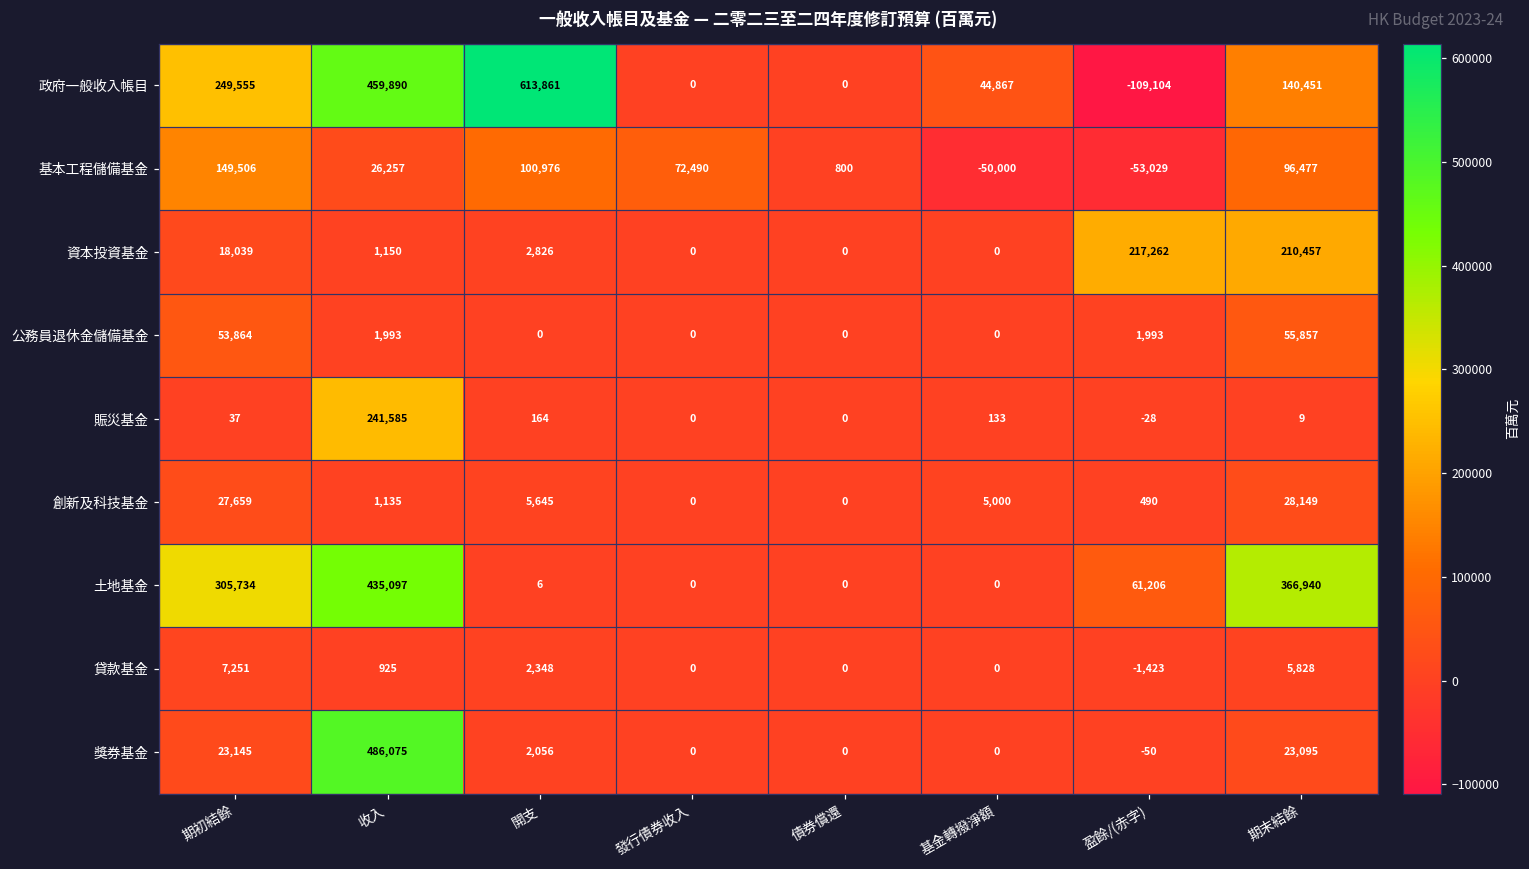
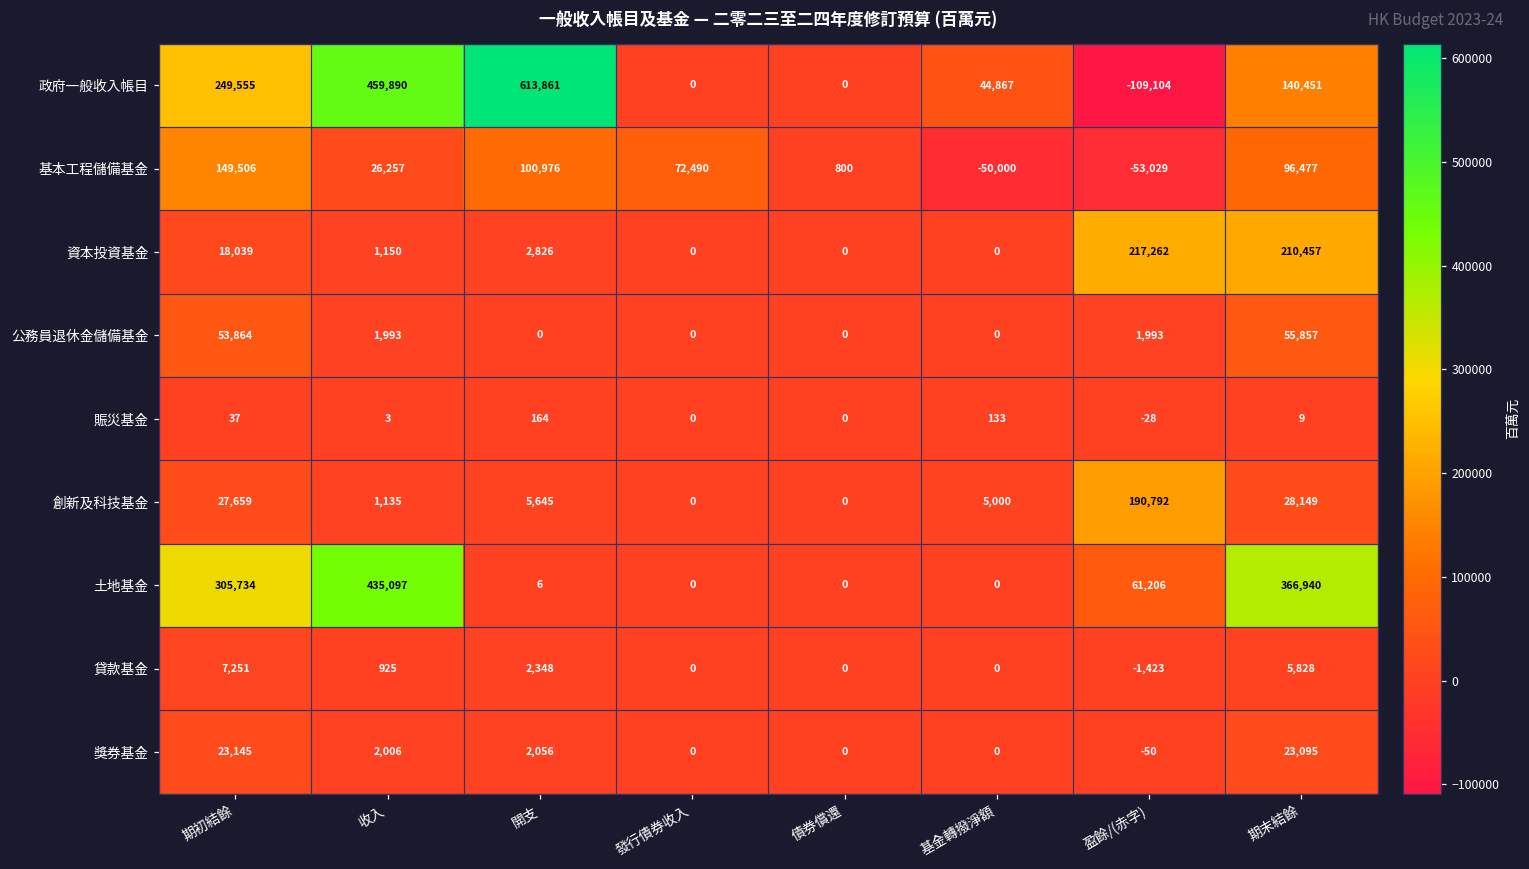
賑災基金, 收入: 241,585 -> 3
創新及科技基金, 盈餘/(赤字): 490 -> 190,792
獎券基金, 收入: 486,075 -> 2,006
